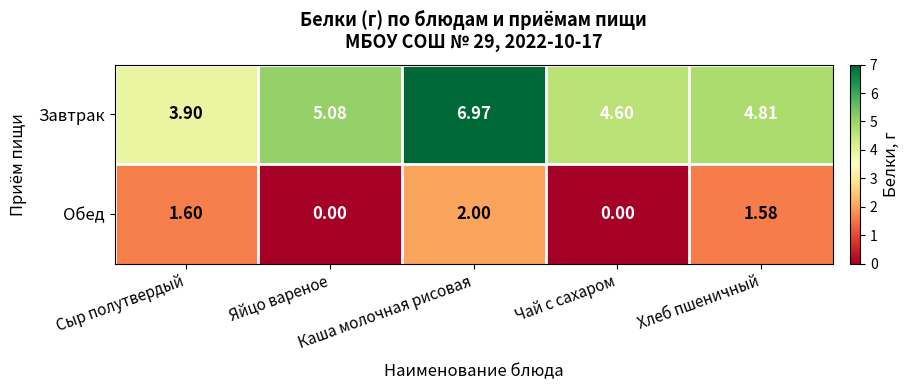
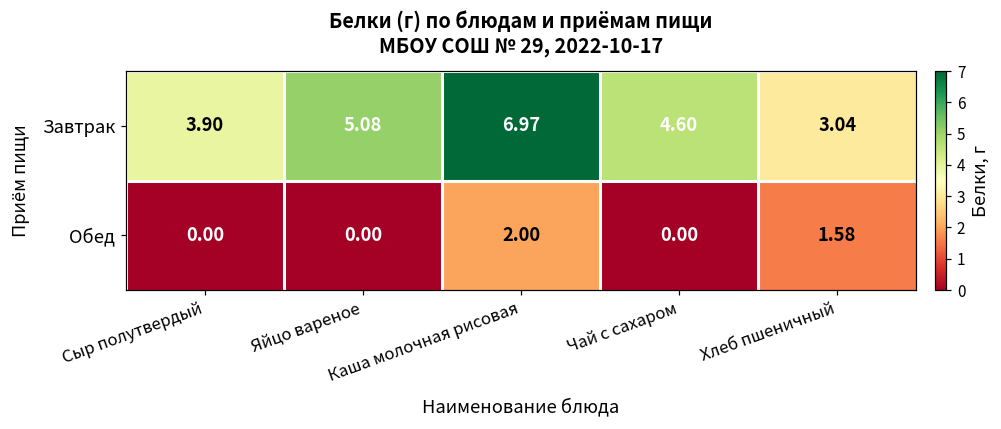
Завтрак, Хлеб пшеничный: 4.81 -> 3.04
Обед, Сыр полутвердый: 1.60 -> 0.00
